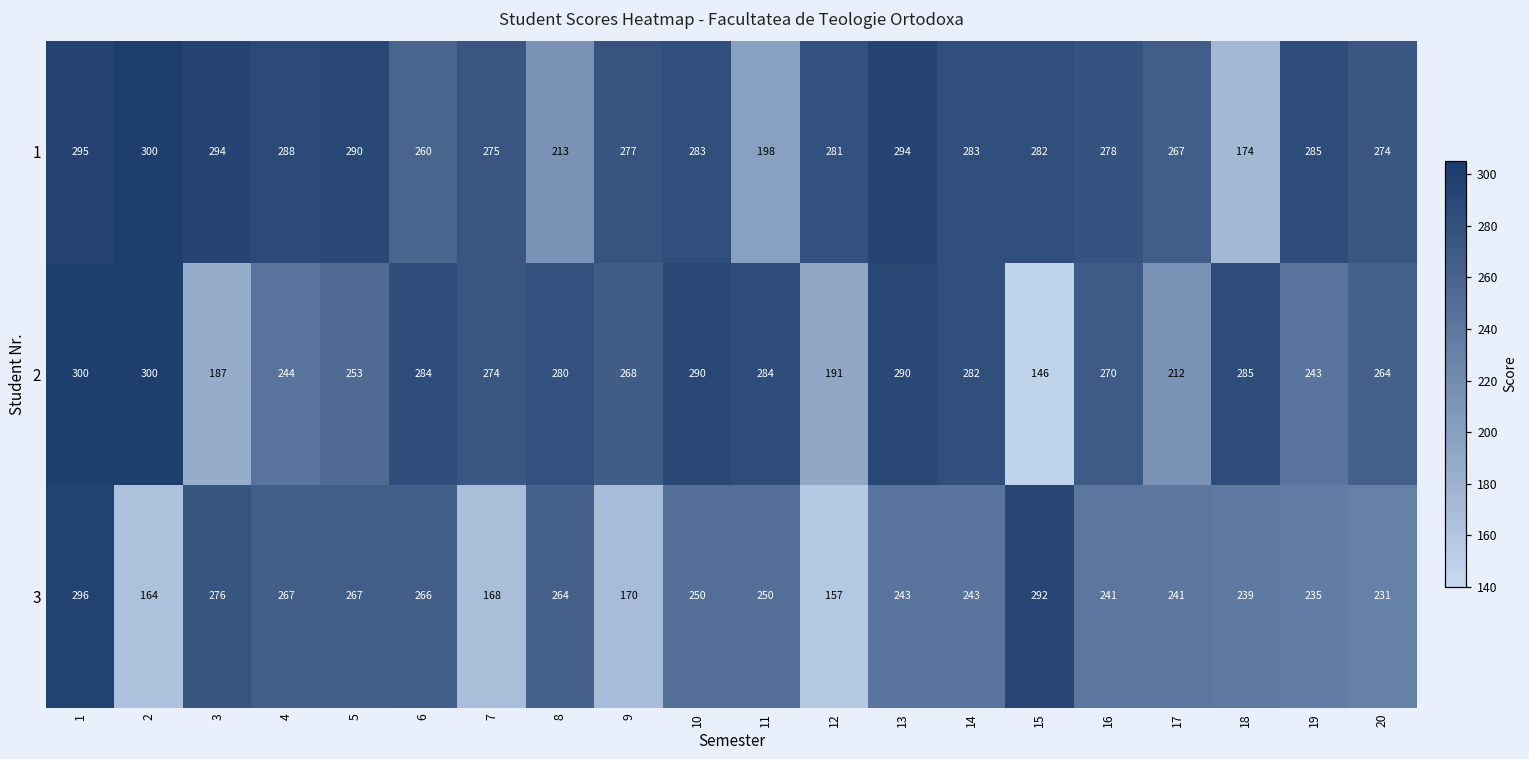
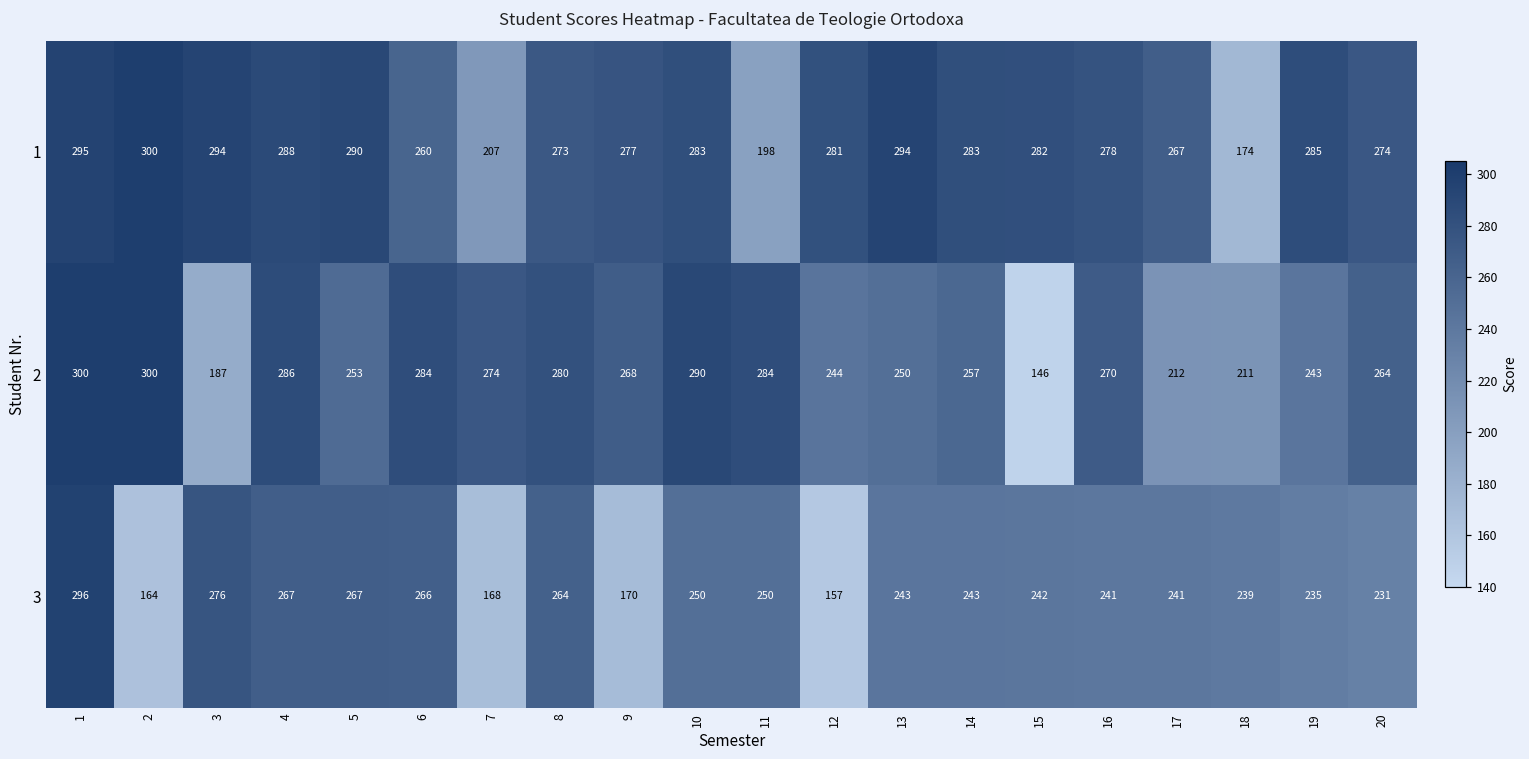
1, 7: 275 -> 207
1, 8: 213 -> 273
2, 4: 244 -> 286
2, 12: 191 -> 244
2, 13: 290 -> 250
2, 14: 282 -> 257
2, 18: 285 -> 211
3, 15: 292 -> 242
